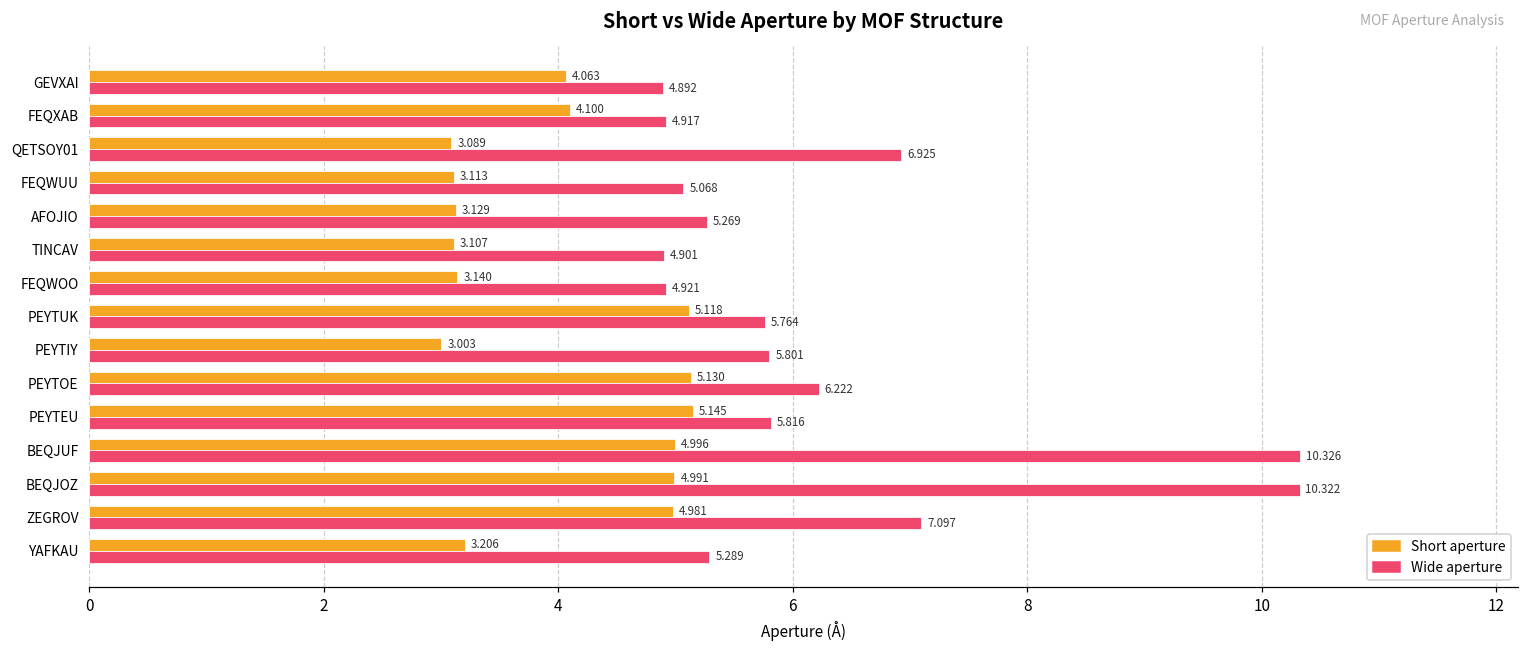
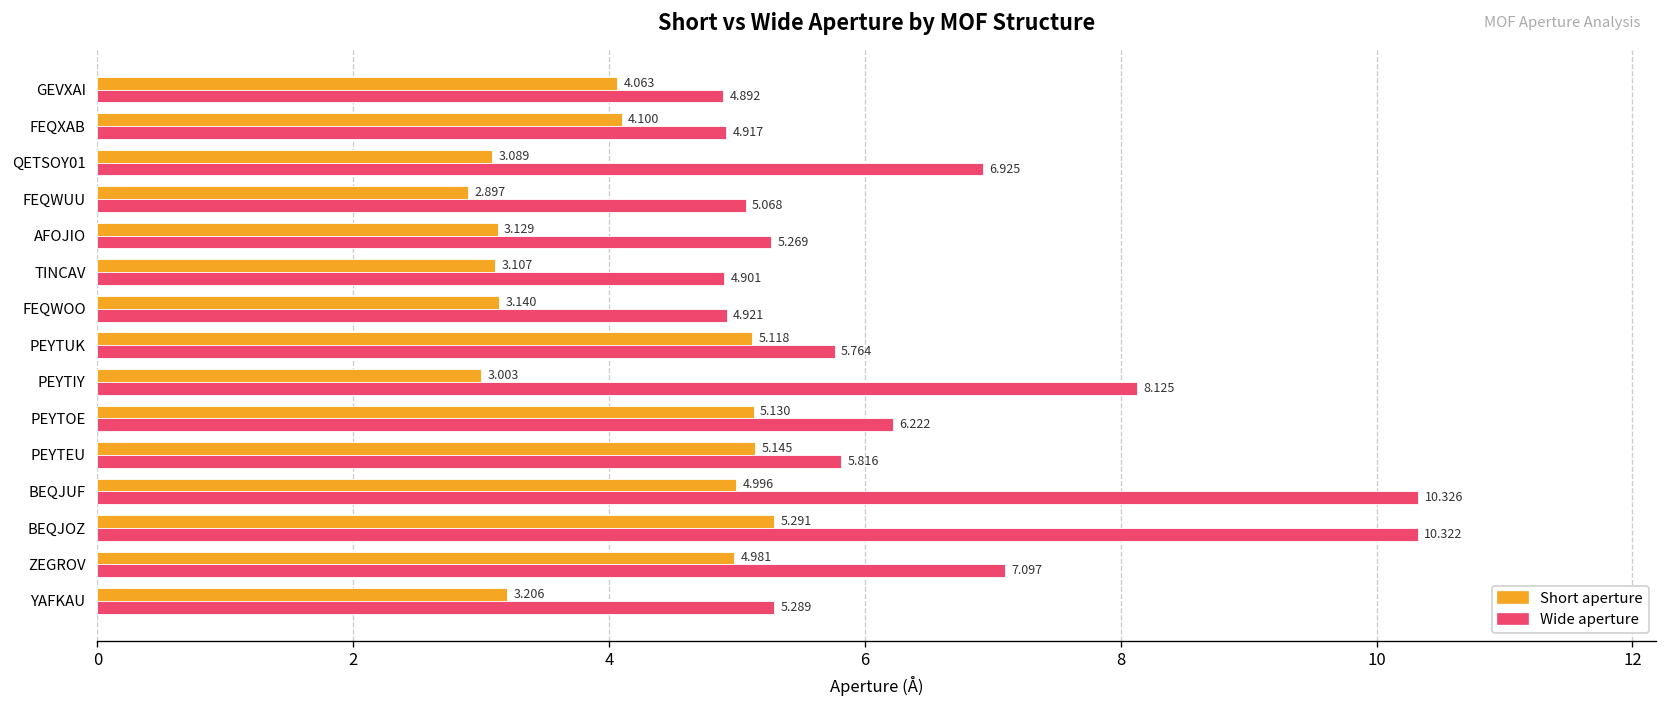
Short aperture, FEQWUU: 3.113 -> 2.897
Wide aperture, PEYTIY: 5.801 -> 8.125
Short aperture, BEQJOZ: 4.991 -> 5.291
